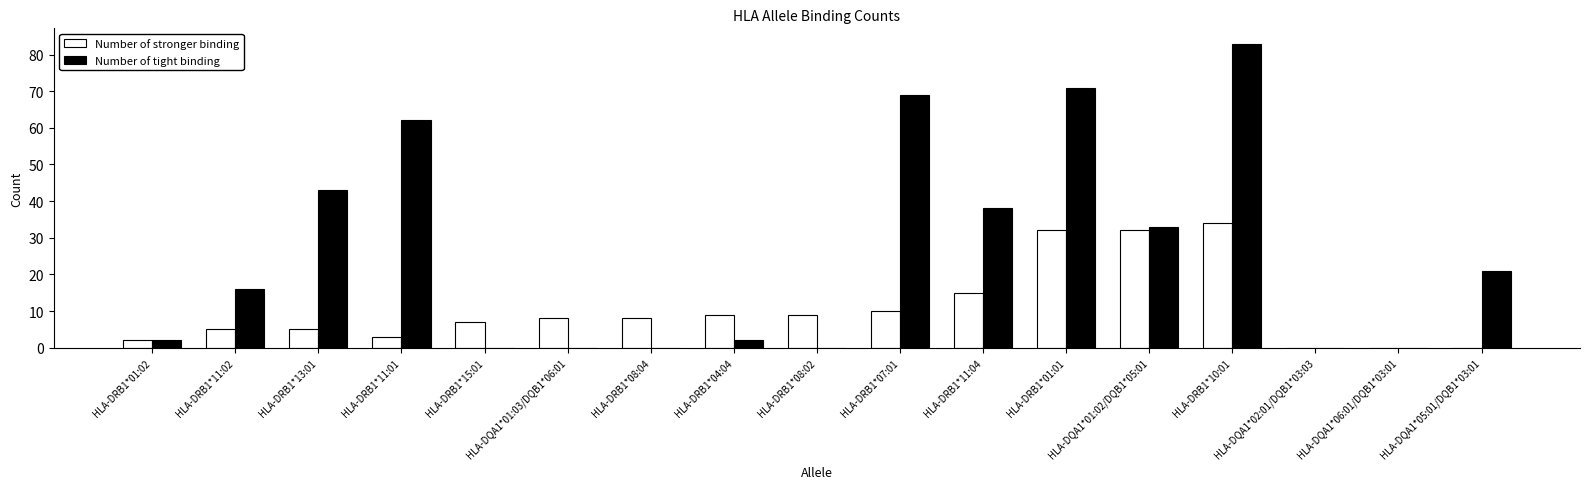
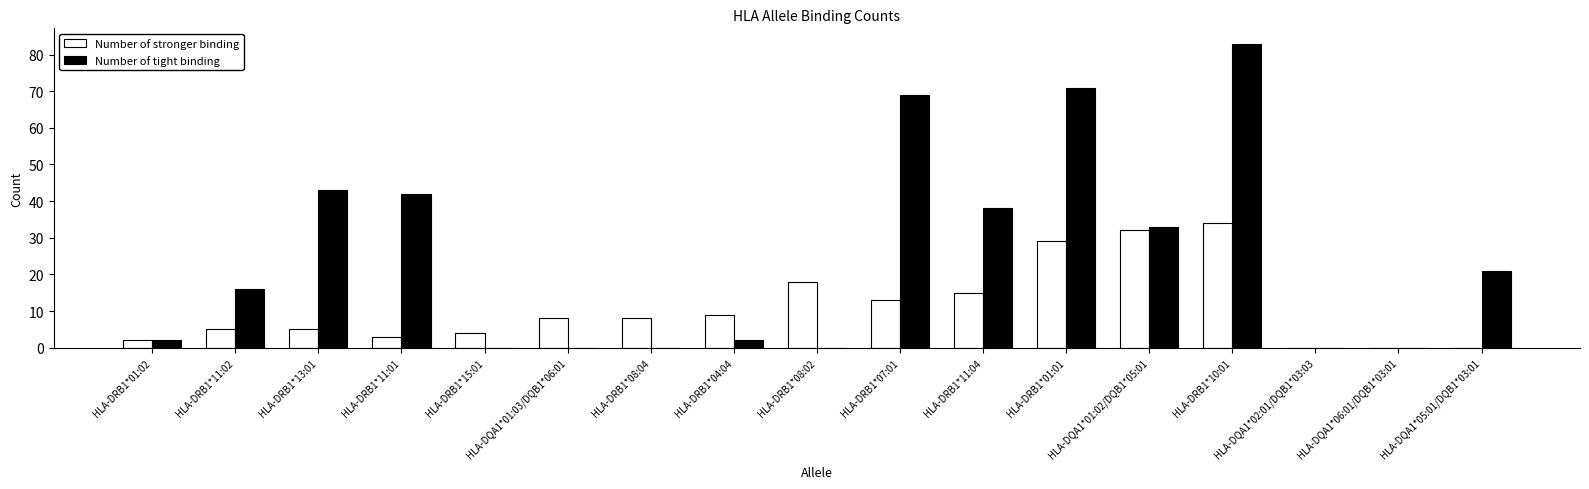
Number of tight binding, HLA-DRB1*11:01: 62 -> 42
Number of stronger binding, HLA-DRB1*15:01: 7 -> 4
Number of stronger binding, HLA-DRB1*08:02: 9 -> 18
Number of stronger binding, HLA-DRB1*07:01: 10 -> 13
Number of stronger binding, HLA-DRB1*01:01: 32 -> 29
